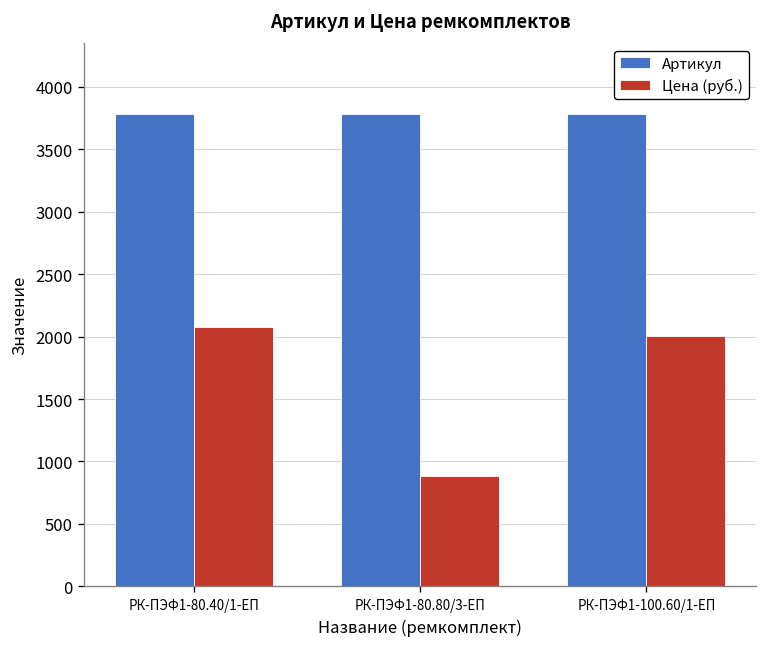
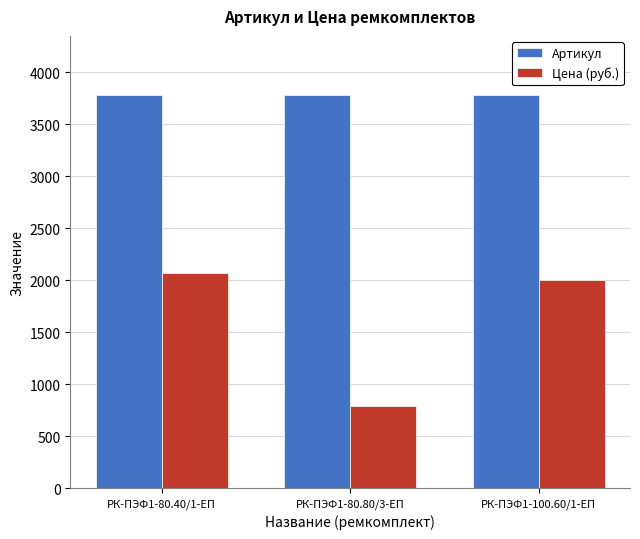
Цена (руб.), РК-ПЭФ1-80.80/3-ЕП: 880 -> 790
